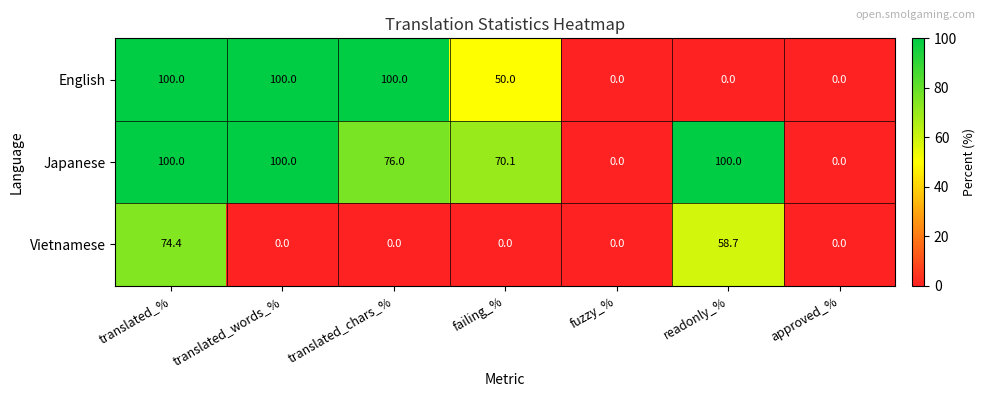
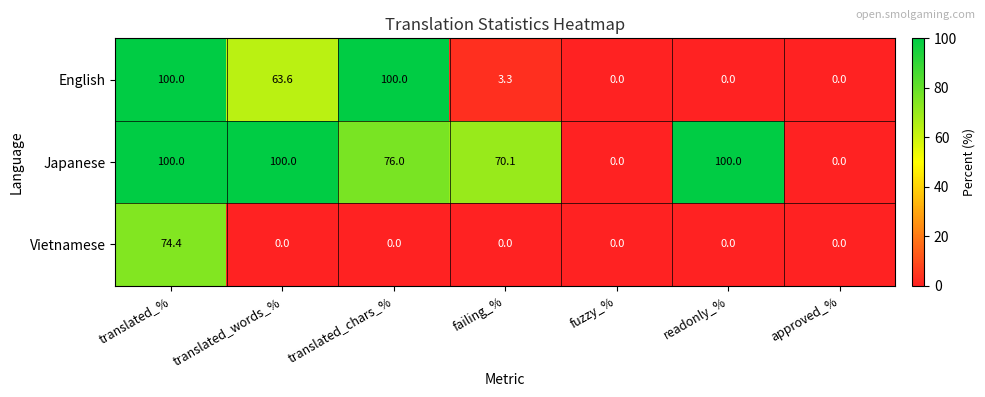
English, translated_words_%: 100.0 -> 63.6
English, failing_%: 50.0 -> 3.3
Vietnamese, readonly_%: 58.7 -> 0.0
